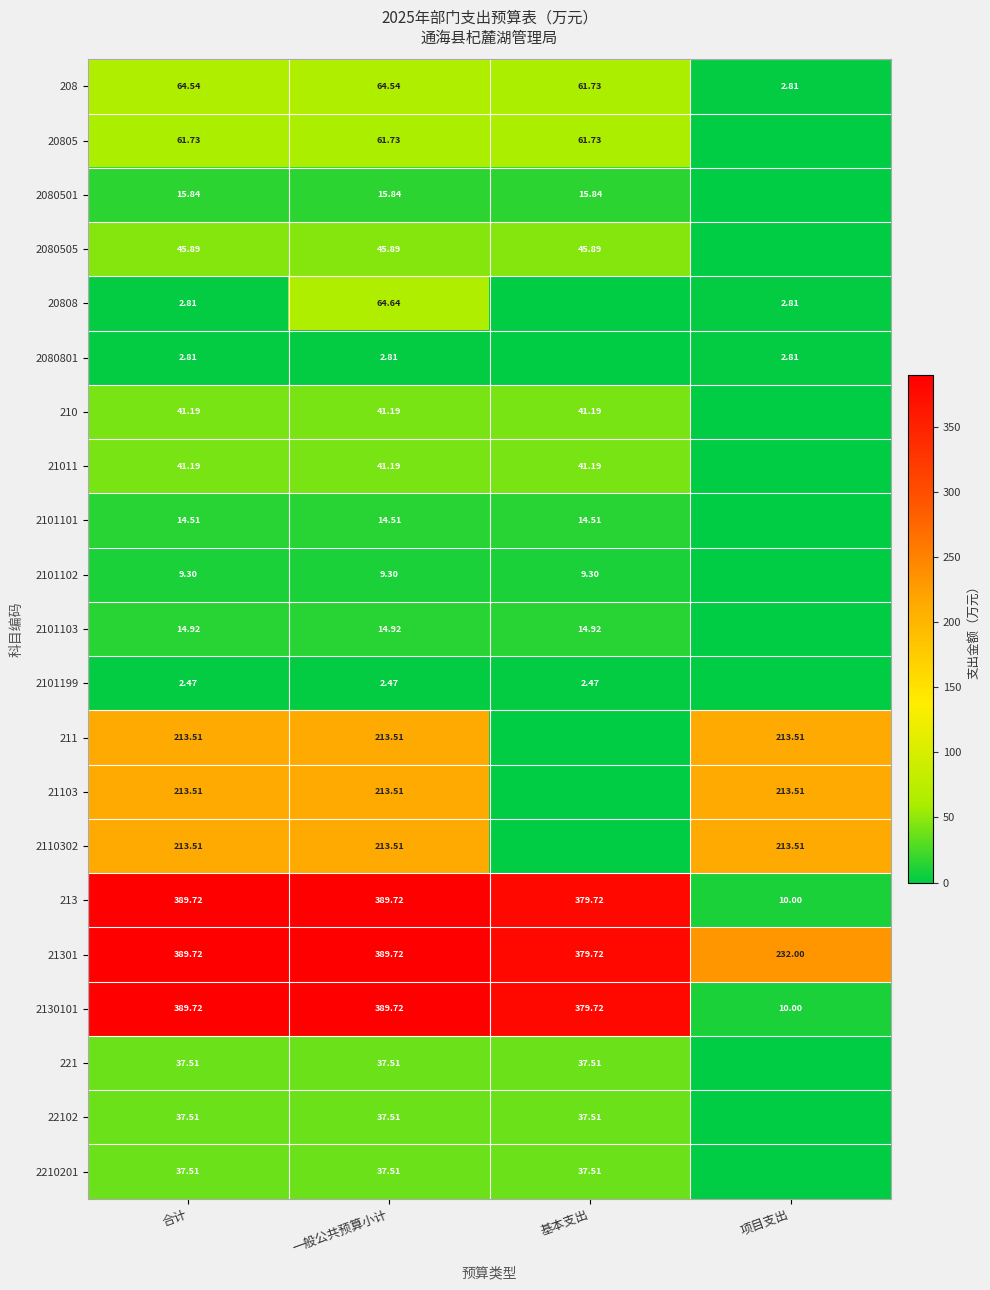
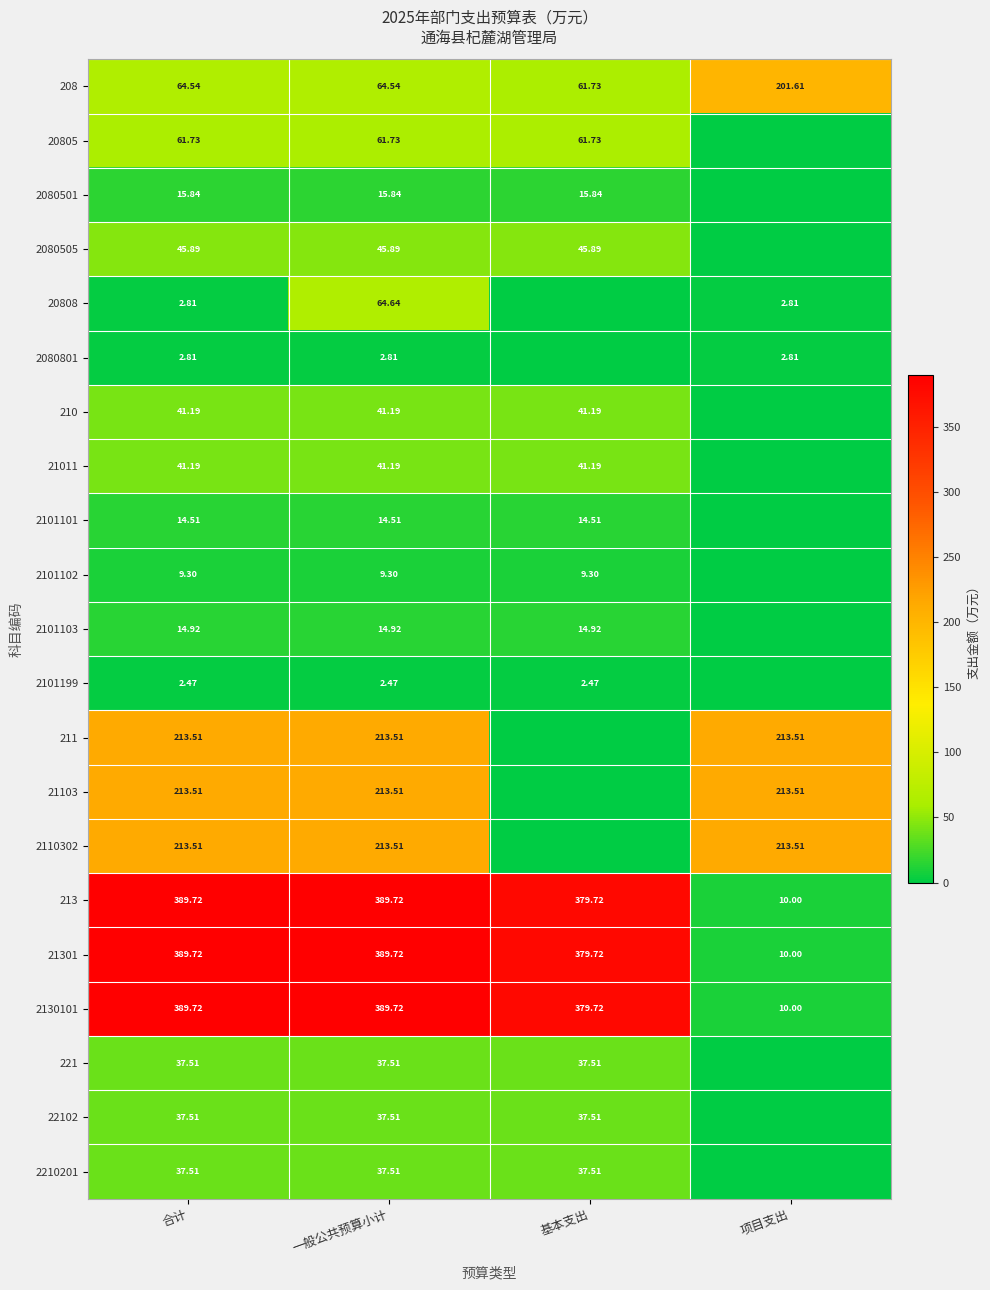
208, 项目支出: 2.81 -> 201.61
21301, 项目支出: 232.00 -> 10.00
